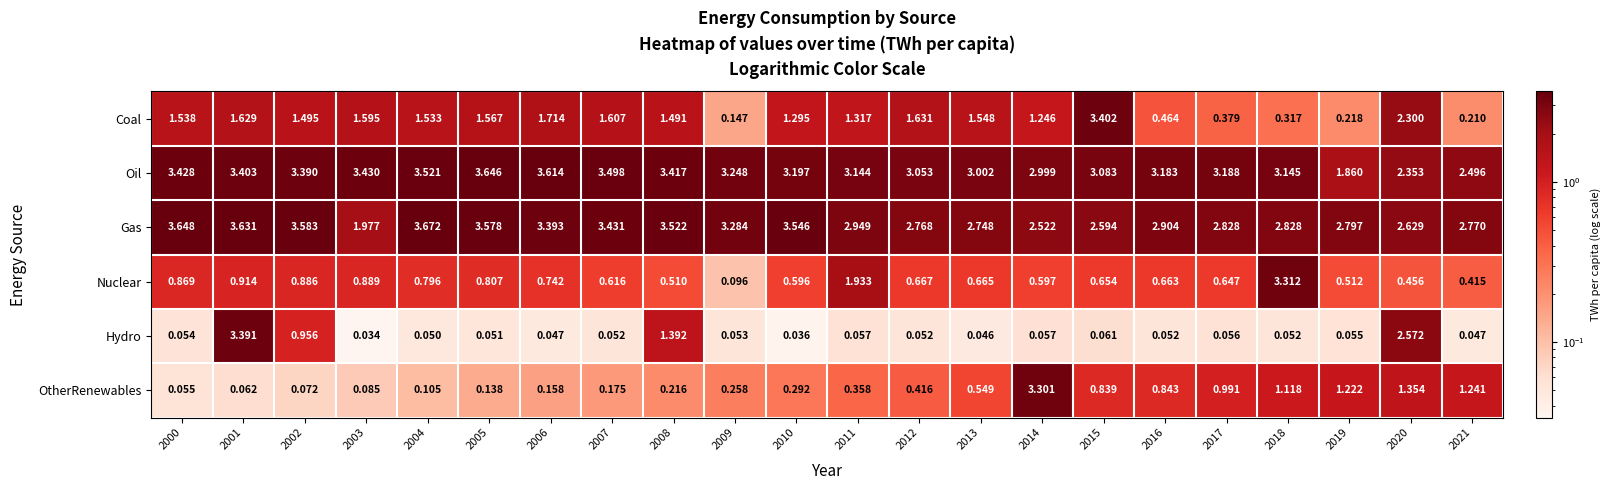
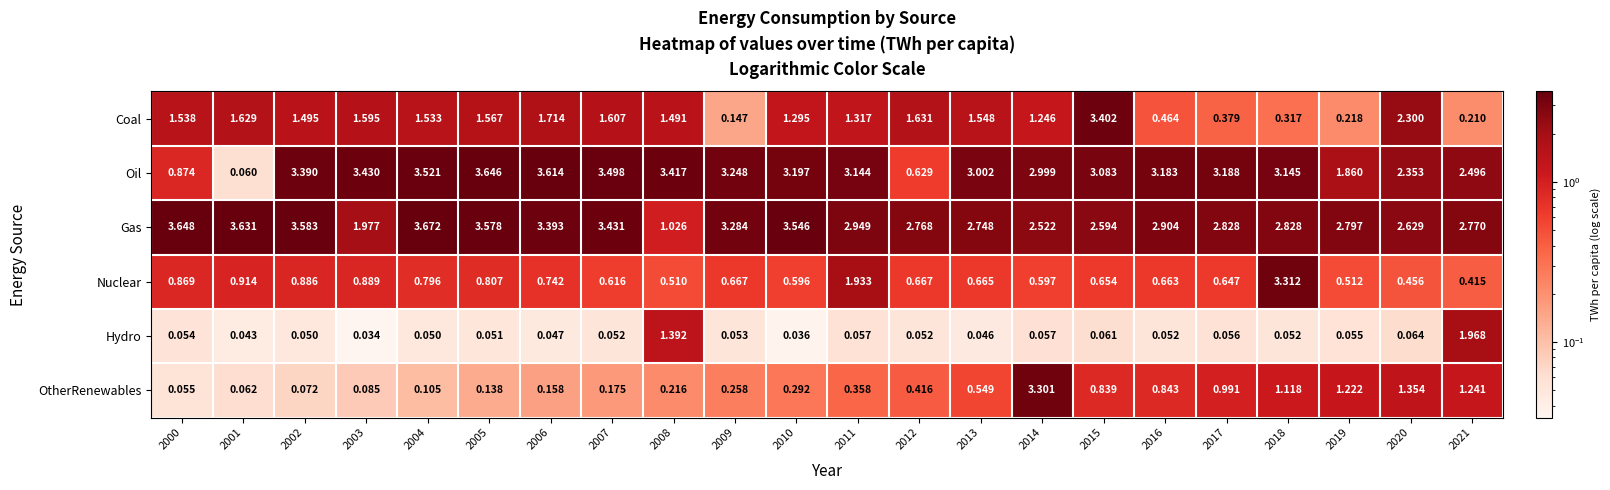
Oil, 2000: 3.428 -> 0.874
Oil, 2001: 3.403 -> 0.060
Oil, 2012: 3.053 -> 0.629
Gas, 2008: 3.522 -> 1.026
Nuclear, 2009: 0.096 -> 0.667
Hydro, 2001: 3.391 -> 0.043
Hydro, 2002: 0.956 -> 0.050
Hydro, 2020: 2.572 -> 0.064
Hydro, 2021: 0.047 -> 1.968
